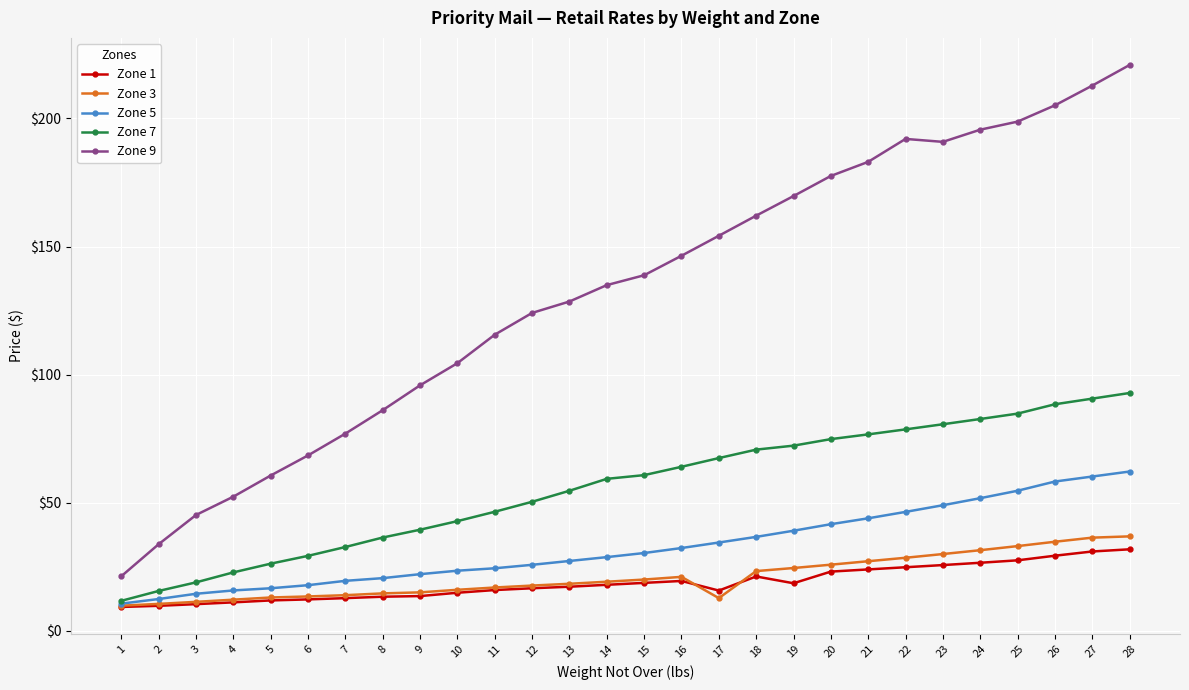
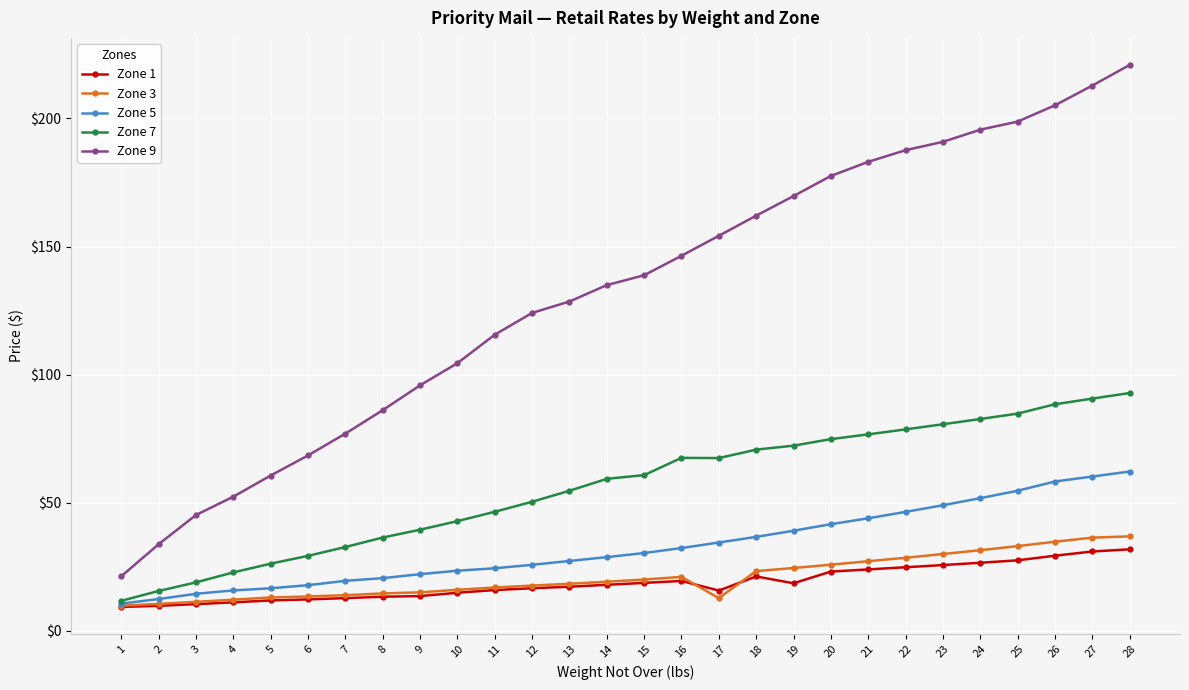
Zone 7, 16: $64 -> $68
Zone 9, 22: $192 -> $188
